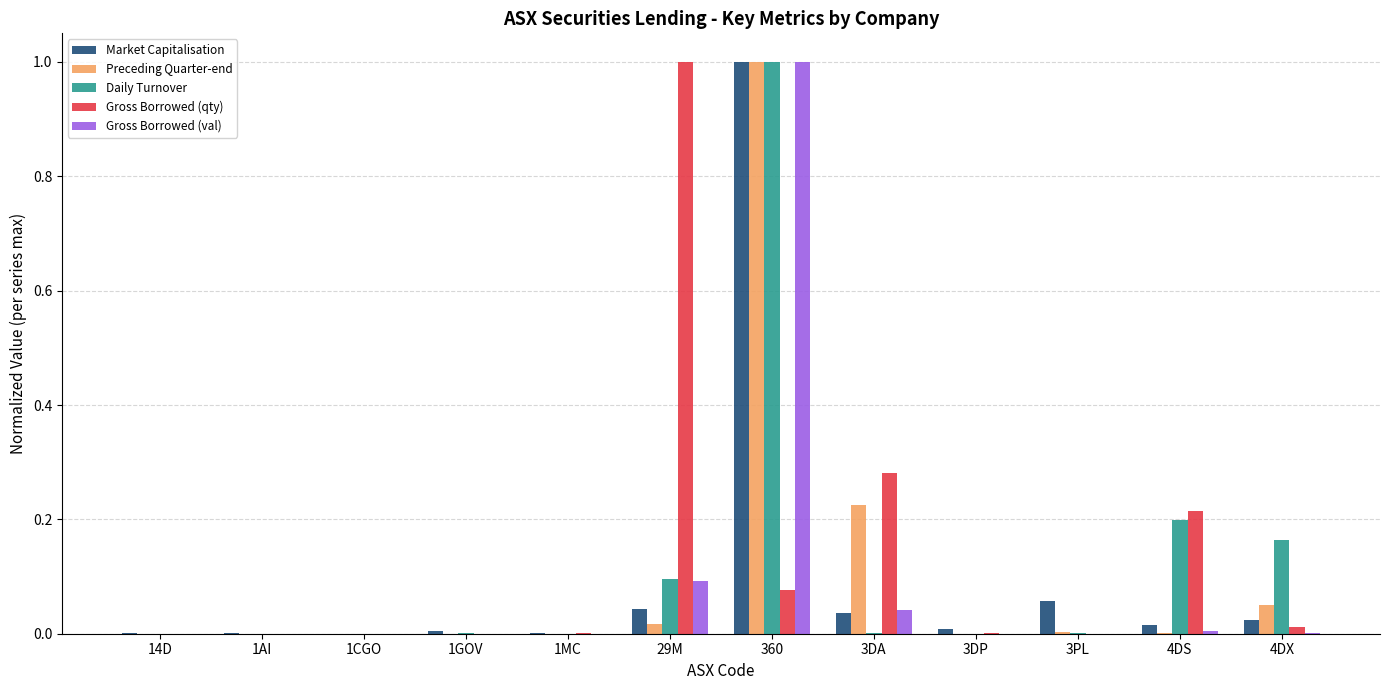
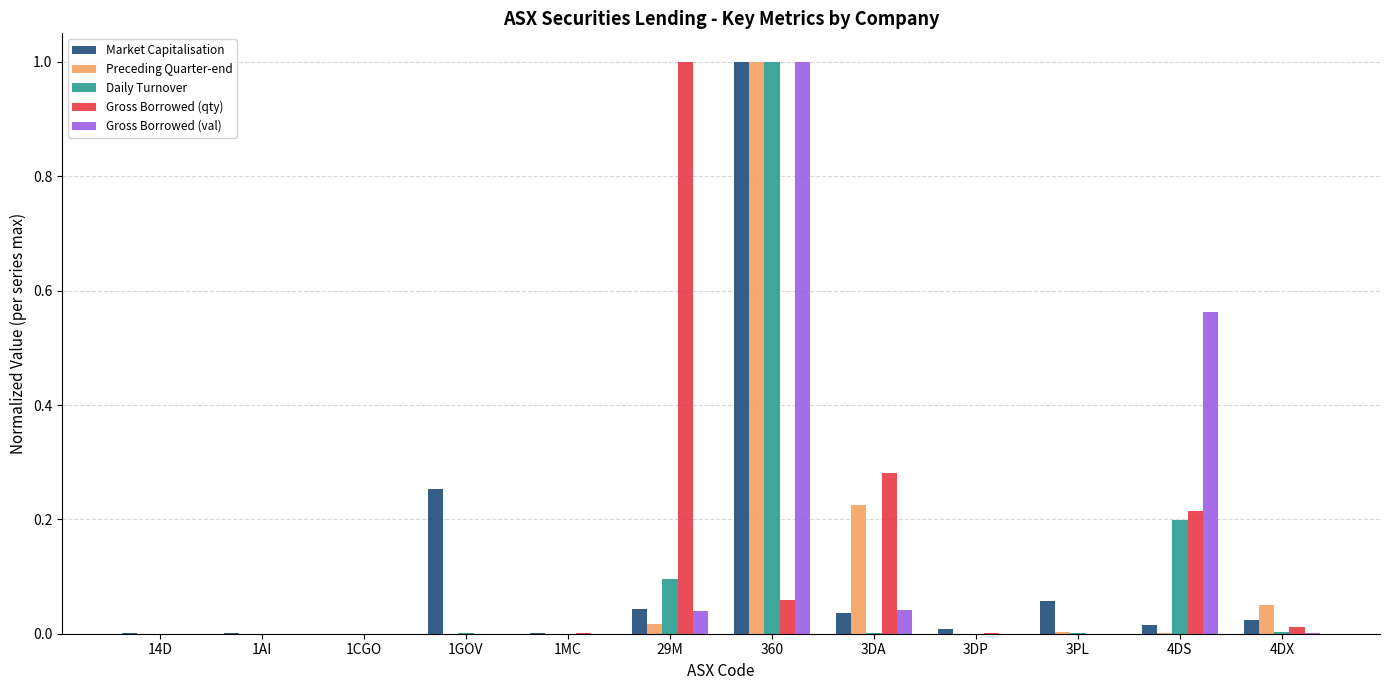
Market Capitalisation, 1GOV: 0.00 -> 0.25
Gross Borrowed (val), 29M: 0.09 -> 0.04
Gross Borrowed (qty), 360: 0.08 -> 0.06
Gross Borrowed (val), 4DS: 0.01 -> 0.56
Daily Turnover, 4DX: 0.16 -> 0.00
